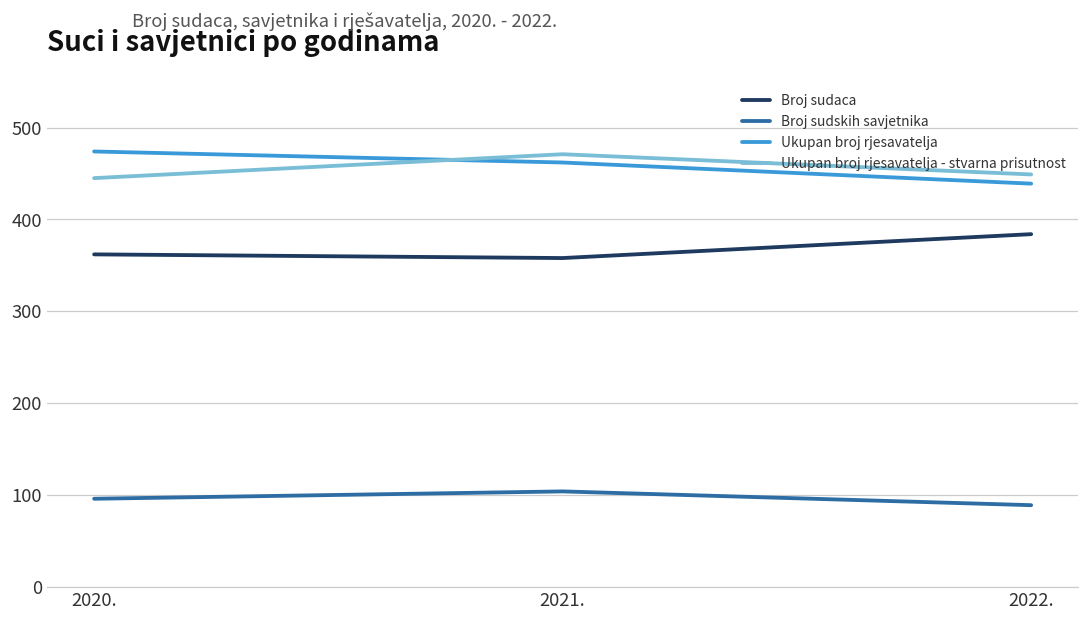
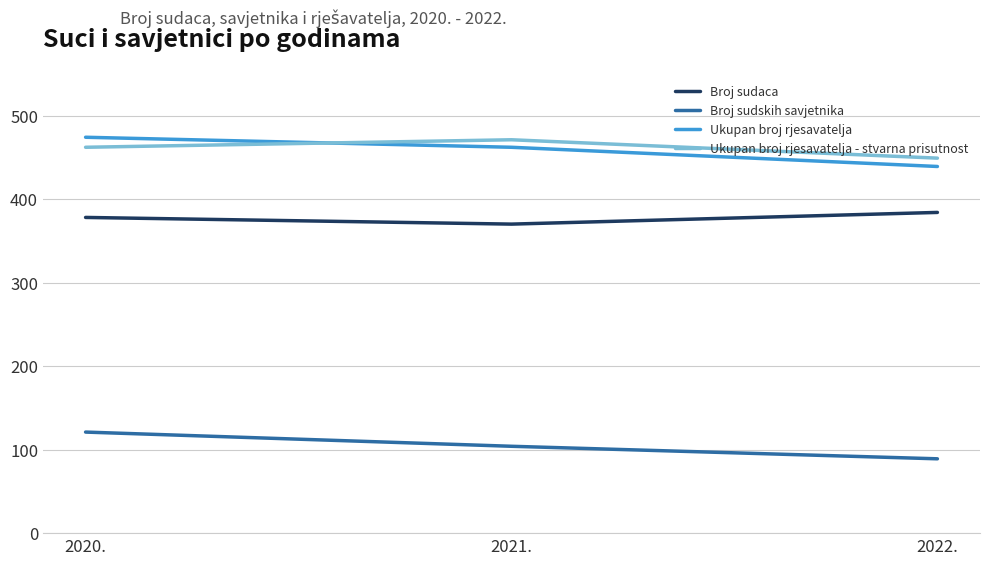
Broj sudaca, 2020.: 360 -> 380
Broj sudskih savjetnika, 2020.: 100 -> 120
Ukupan broj rjesavatelja - stvarna prisutnost, 2020.: 450 -> 460
Broj sudaca, 2021.: 360 -> 370
